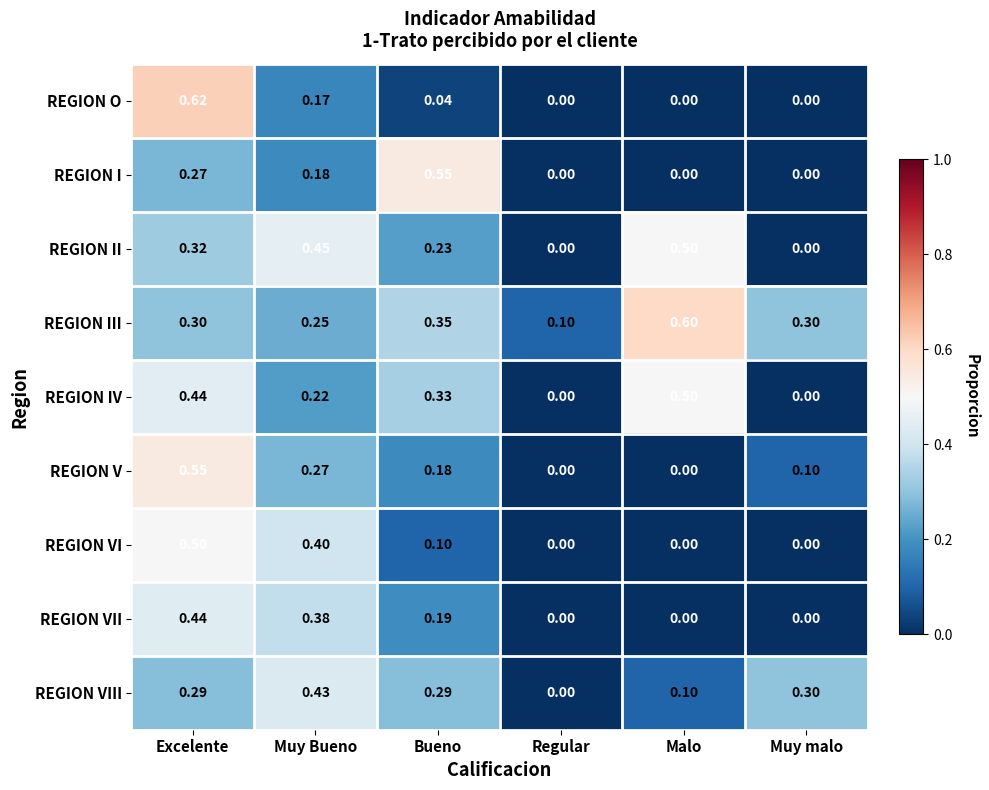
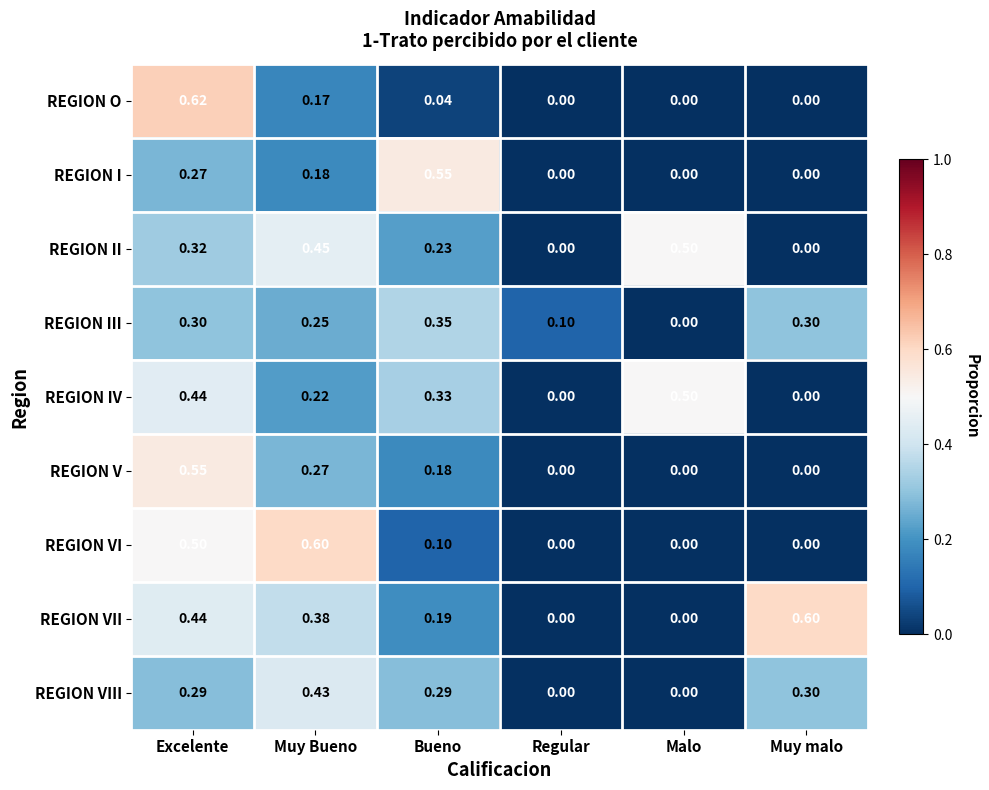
REGION III, Malo: 0.60 -> 0.00
REGION V, Muy malo: 0.10 -> 0.00
REGION VI, Muy Bueno: 0.40 -> 0.60
REGION VII, Muy malo: 0.00 -> 0.60
REGION VIII, Malo: 0.10 -> 0.00
